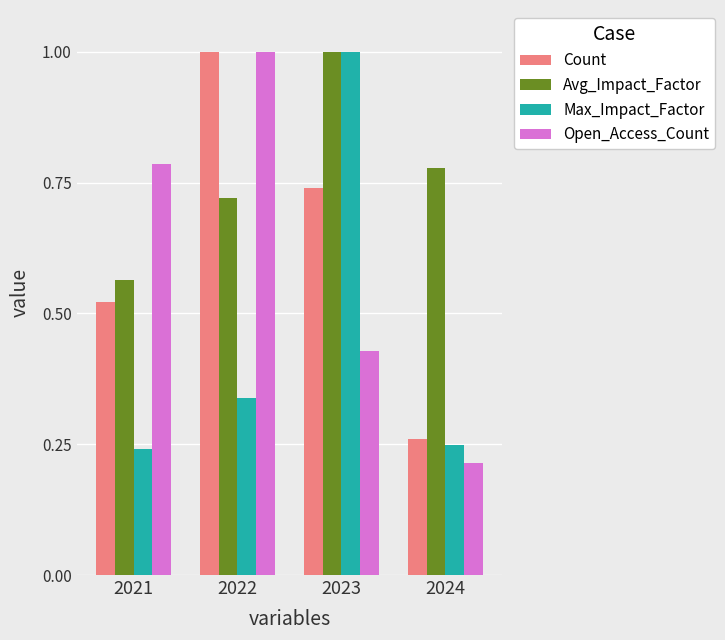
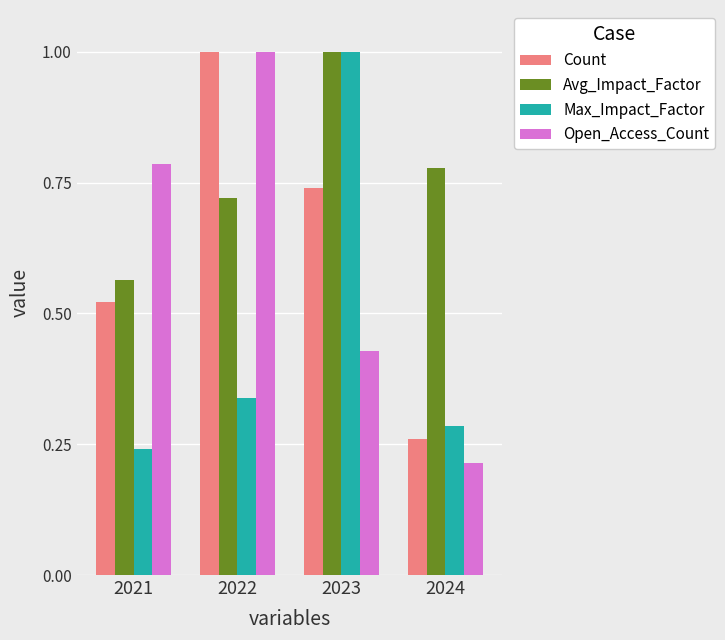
Max_Impact_Factor, 2024: 0.25 -> 0.29
